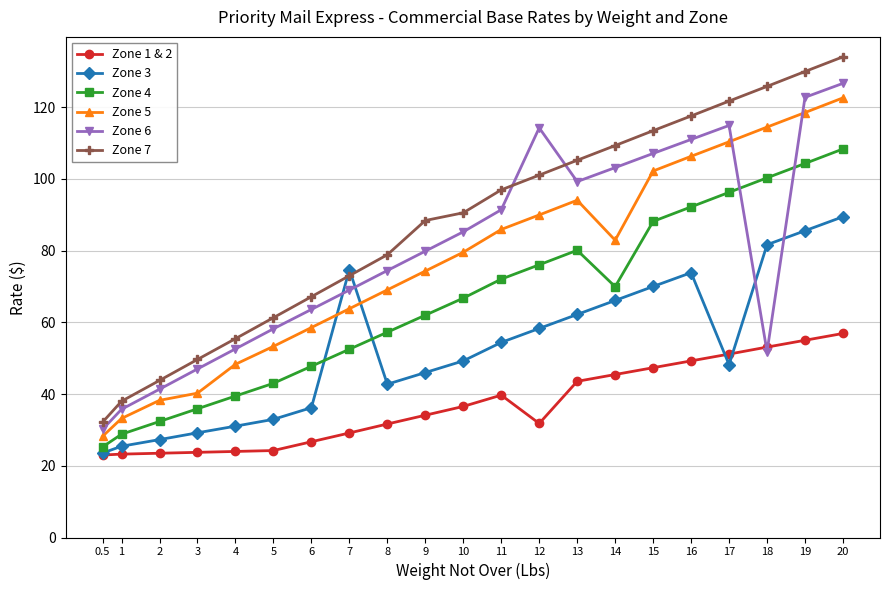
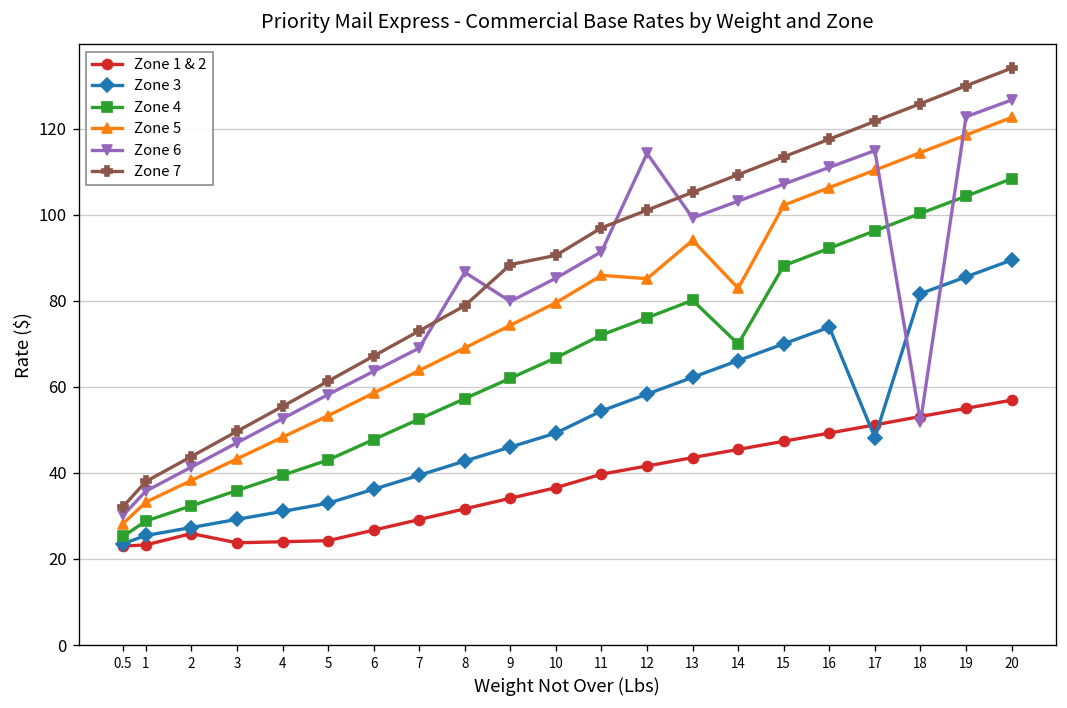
Zone 1 & 2, 2: 24 -> 26
Zone 5, 3: 40 -> 43
Zone 3, 7: 75 -> 39
Zone 6, 8: 74 -> 87
Zone 1 & 2, 12: 32 -> 42
Zone 5, 12: 90 -> 85
